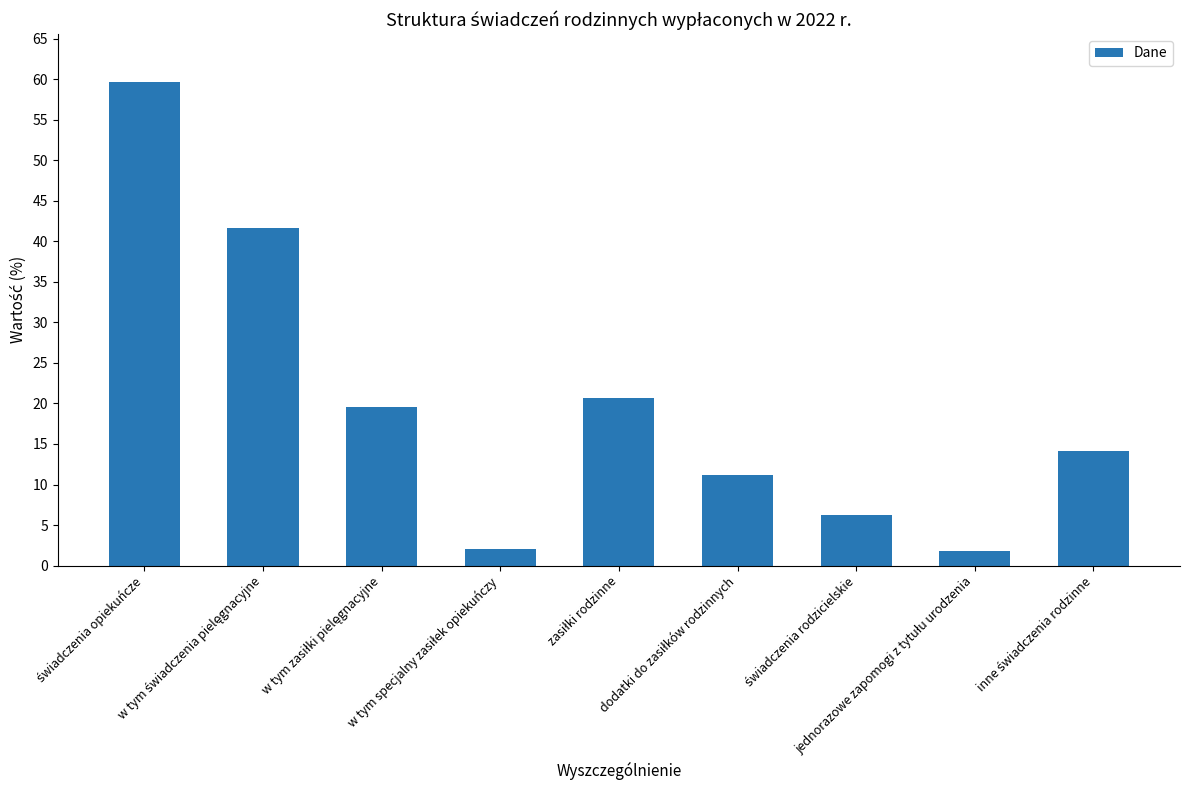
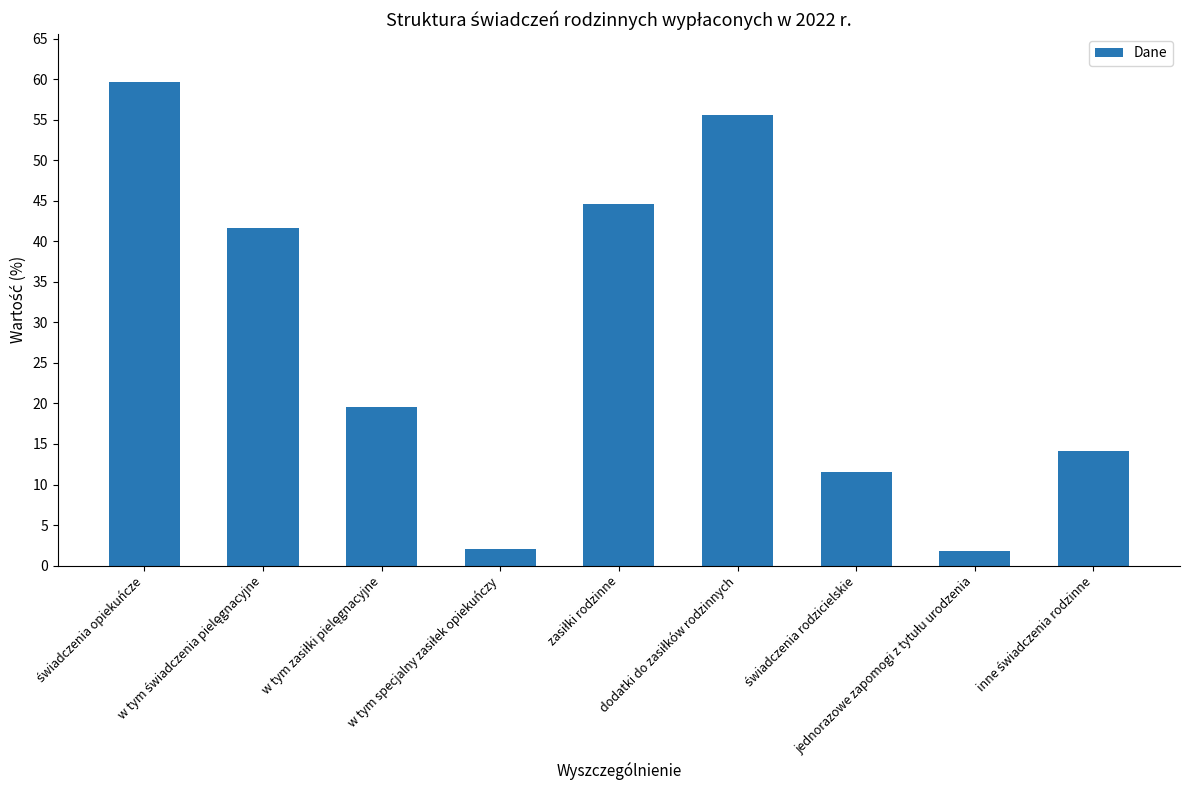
zasiłki rodzinne: 21 -> 45
dodatki do zasiłków rodzinnych: 11 -> 56
świadczenia rodzicielskie: 6 -> 12
